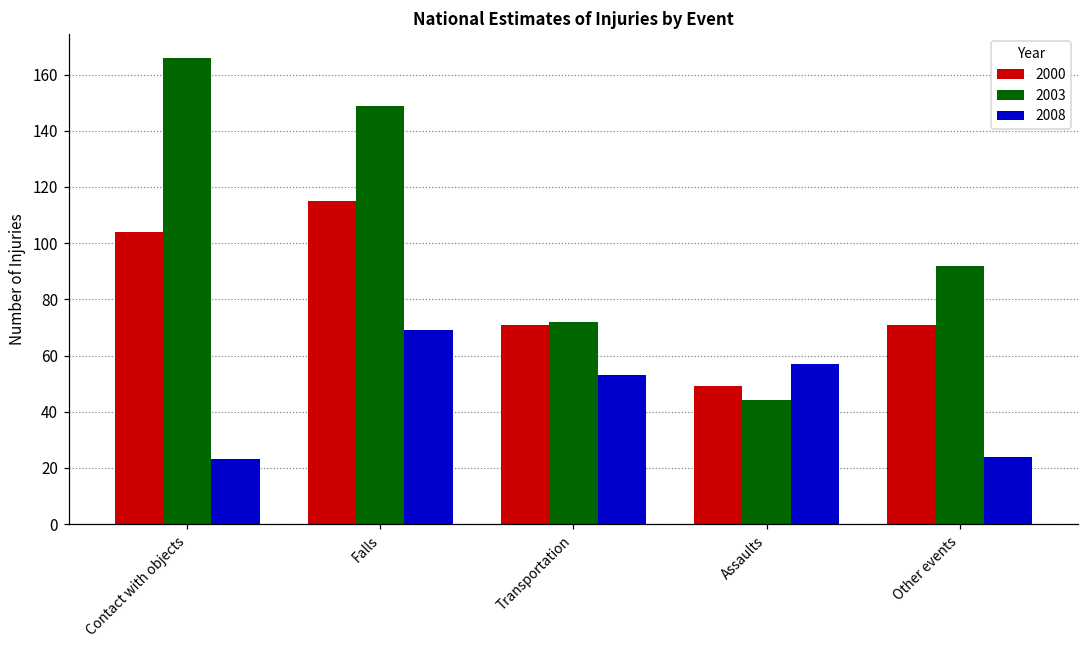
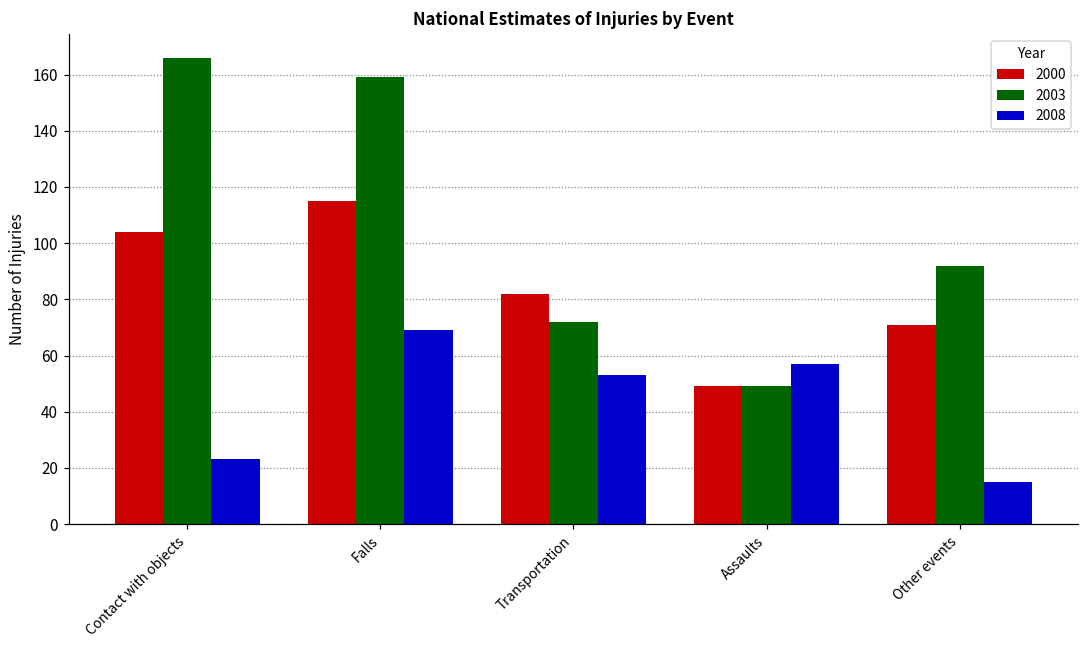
2003, Falls: 149 -> 159
2000, Transportation: 71 -> 82
2003, Assaults: 44 -> 49
2008, Other events: 24 -> 15
